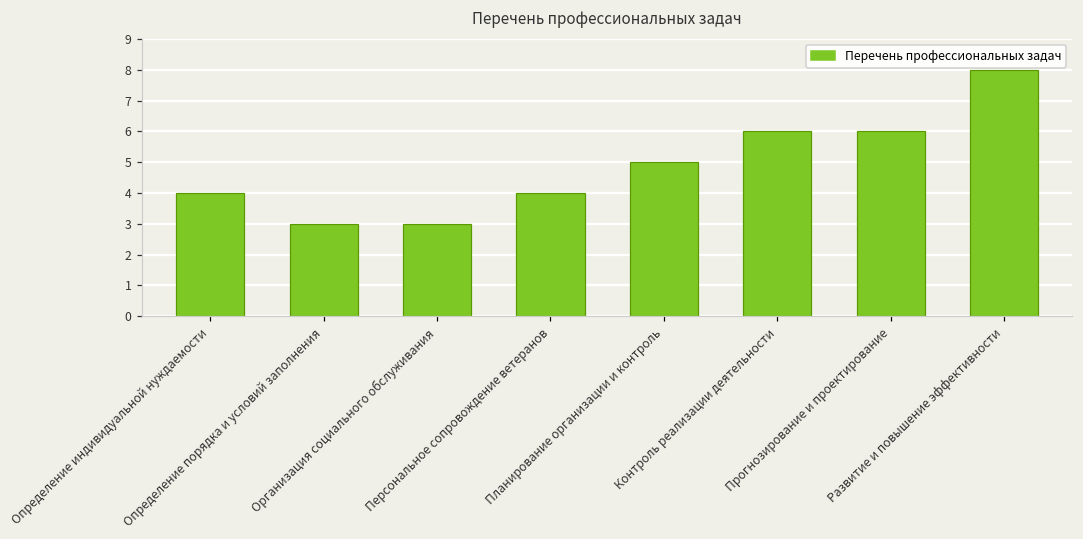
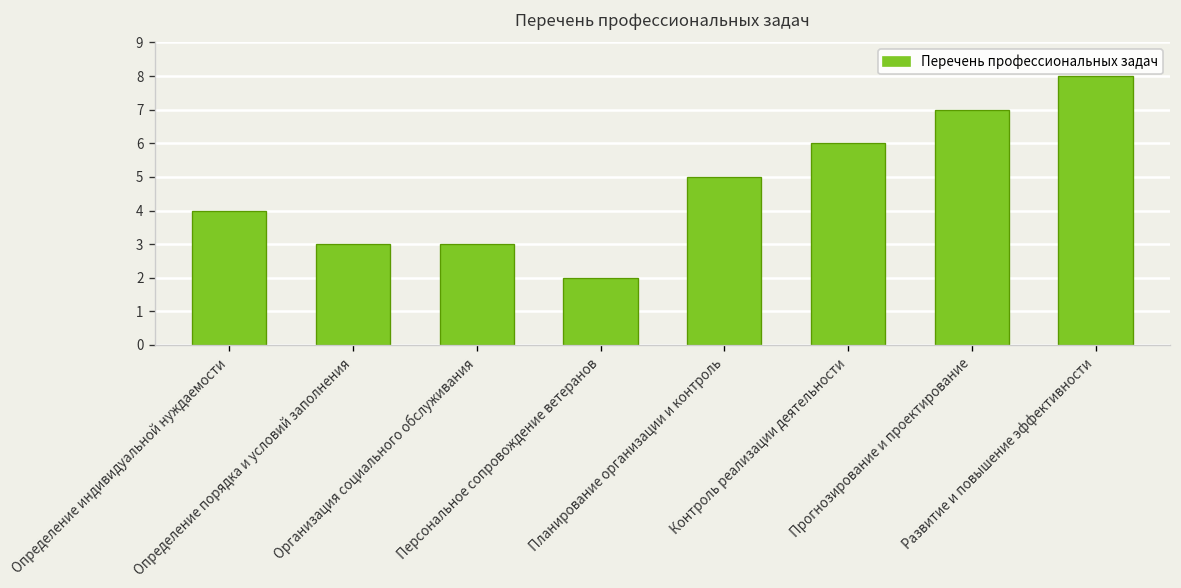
Персональное сопровождение ветеранов: 4 -> 2
Прогнозирование и проектирование: 6 -> 7
